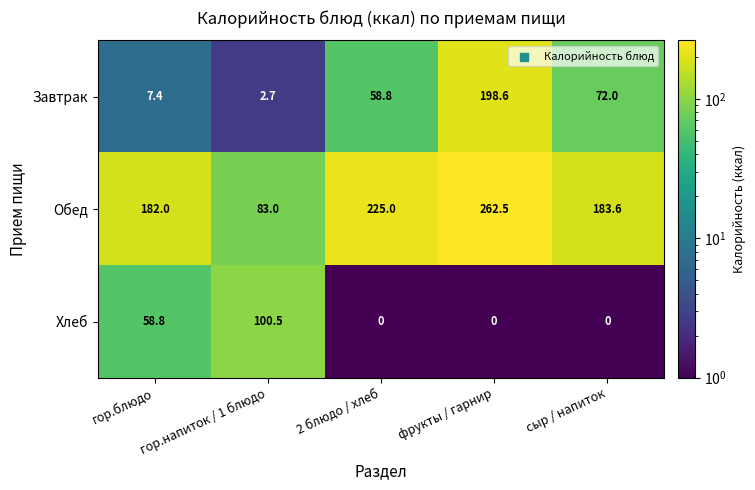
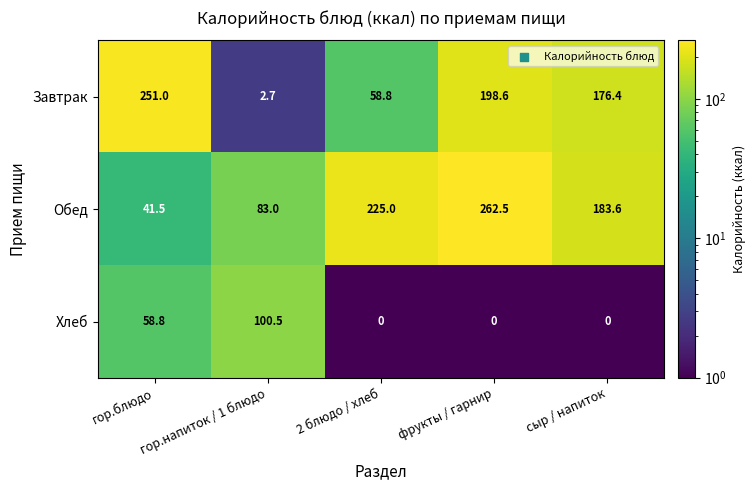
Завтрак, гор.блюдо: 7.4 -> 251.0
Завтрак, сыр / напиток: 72.0 -> 176.4
Обед, гор.блюдо: 182.0 -> 41.5
